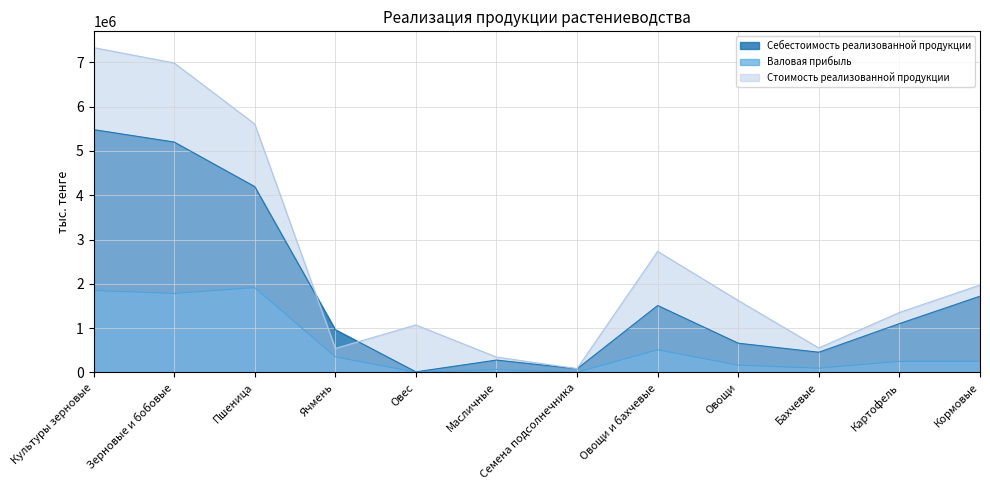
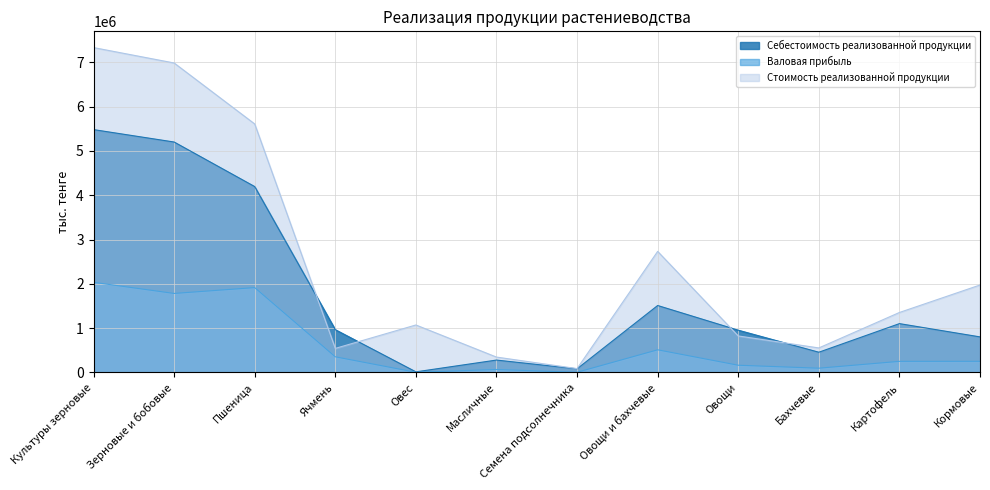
Валовая прибыль, Культуры зерновые: 1900000 -> 2000000
Себестоимость реализованной продукции, Овощи: 700000 -> 1000000
Стоимость реализованной продукции, Овощи: 1600000 -> 800000
Себестоимость реализованной продукции, Кормовые: 1700000 -> 800000
